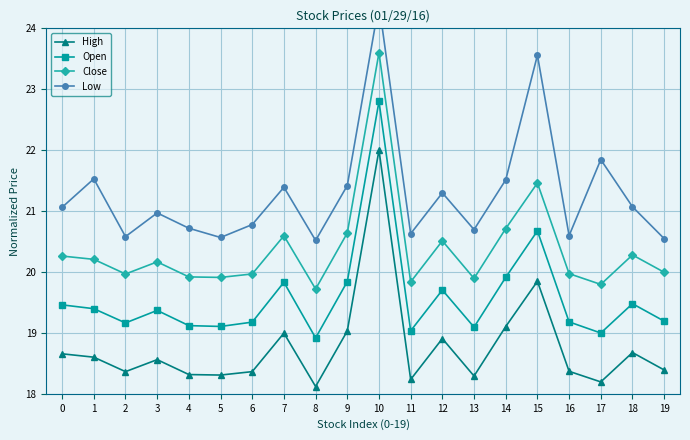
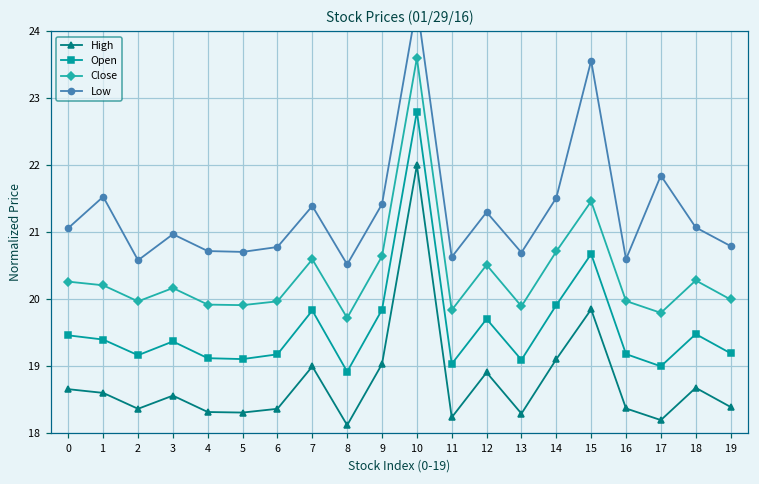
Low, 5: 20.6 -> 20.7
Low, 19: 20.5 -> 20.8
